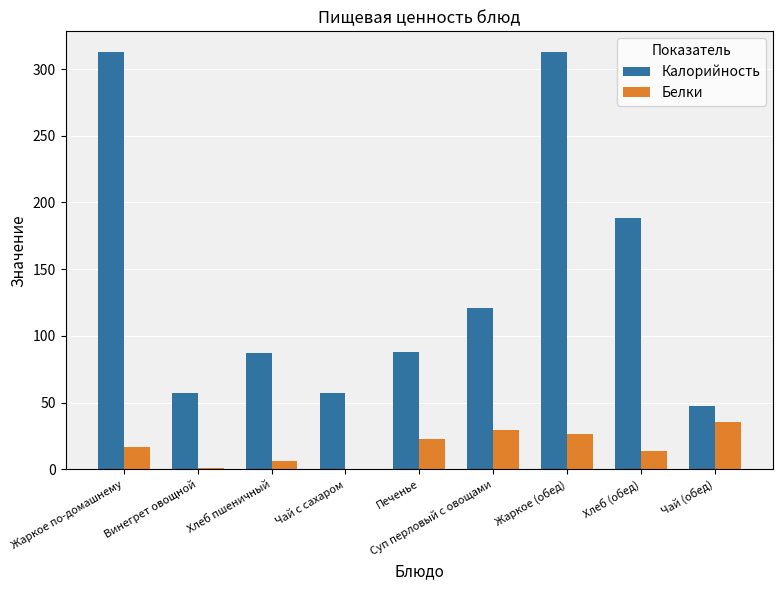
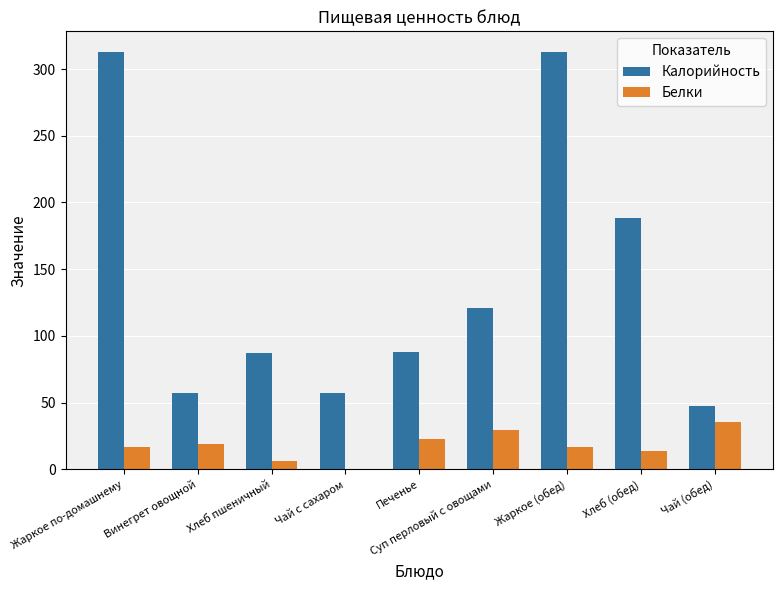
Белки, Винегрет овощной: 1 -> 19
Белки, Жаркое (обед): 26 -> 17
